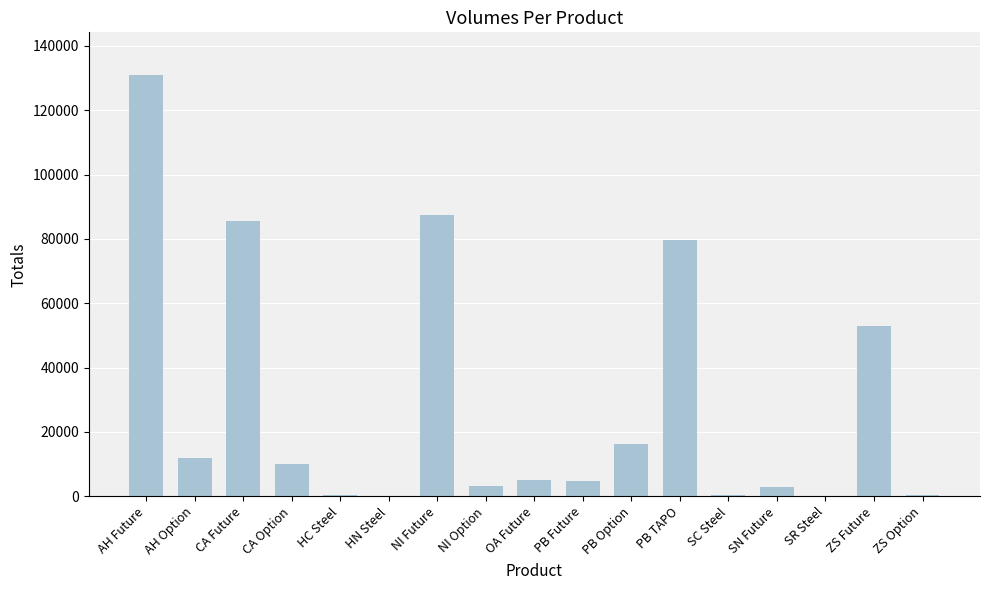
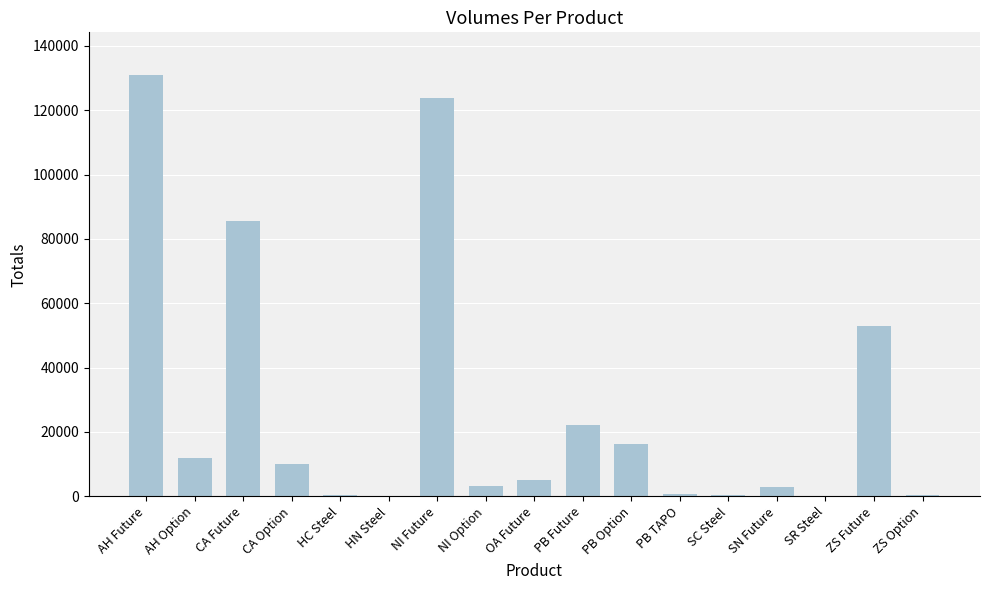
NI Future: 87000 -> 124000
PB Future: 5000 -> 22000
PB TAPO: 80000 -> 1000
